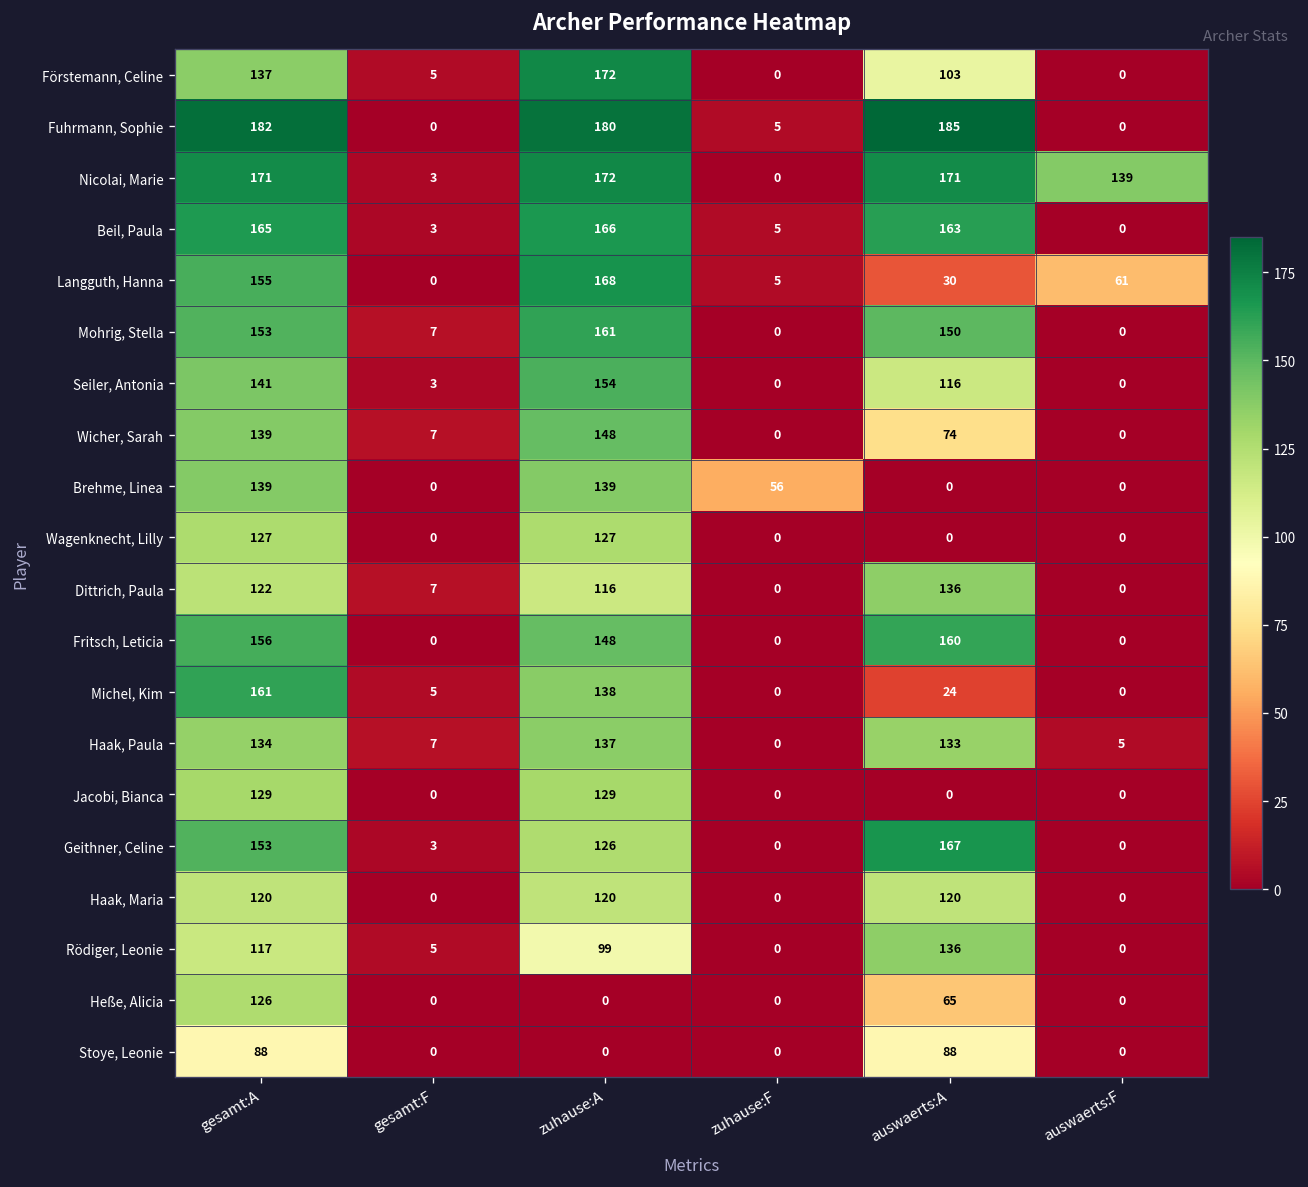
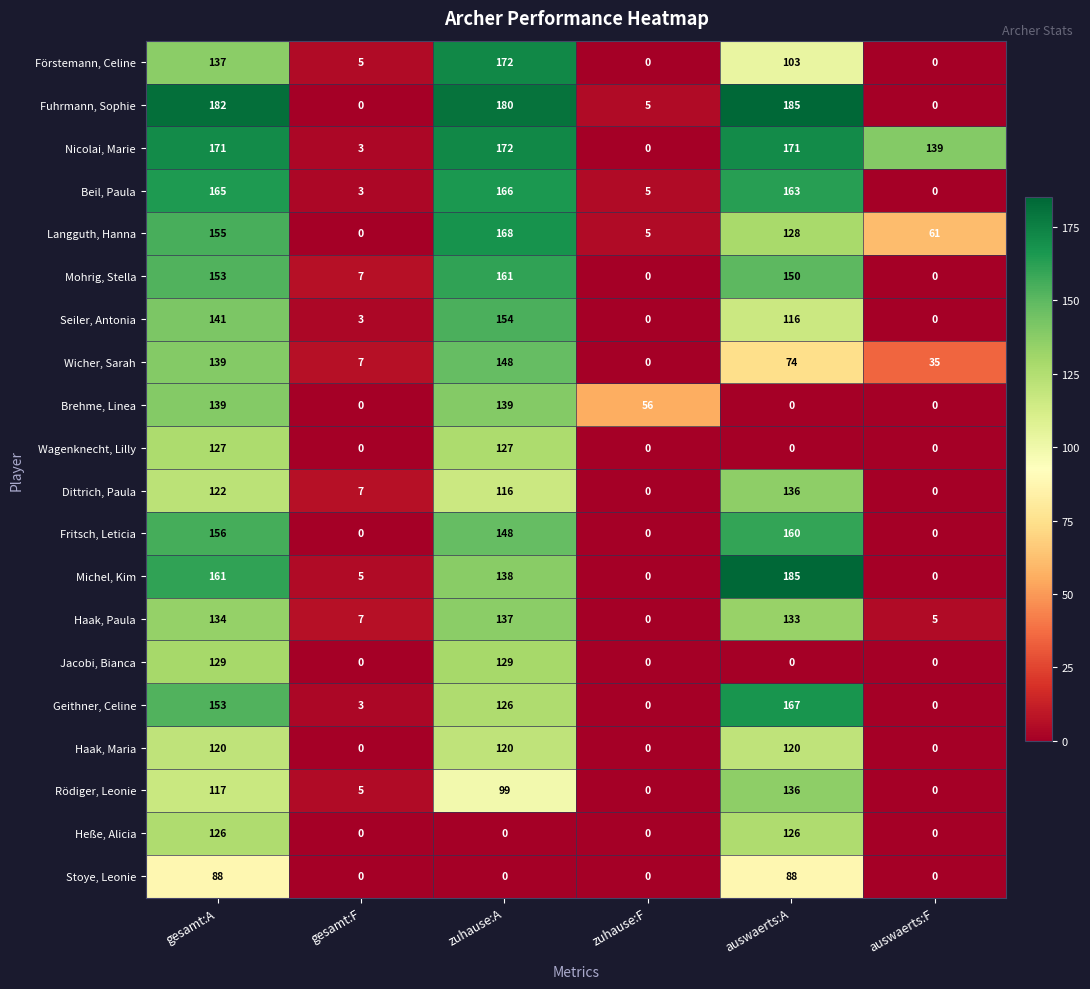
Langguth, Hanna, auswaerts:A: 30 -> 128
Wicher, Sarah, auswaerts:F: 0 -> 35
Michel, Kim, auswaerts:A: 24 -> 185
Heße, Alicia, auswaerts:A: 65 -> 126
